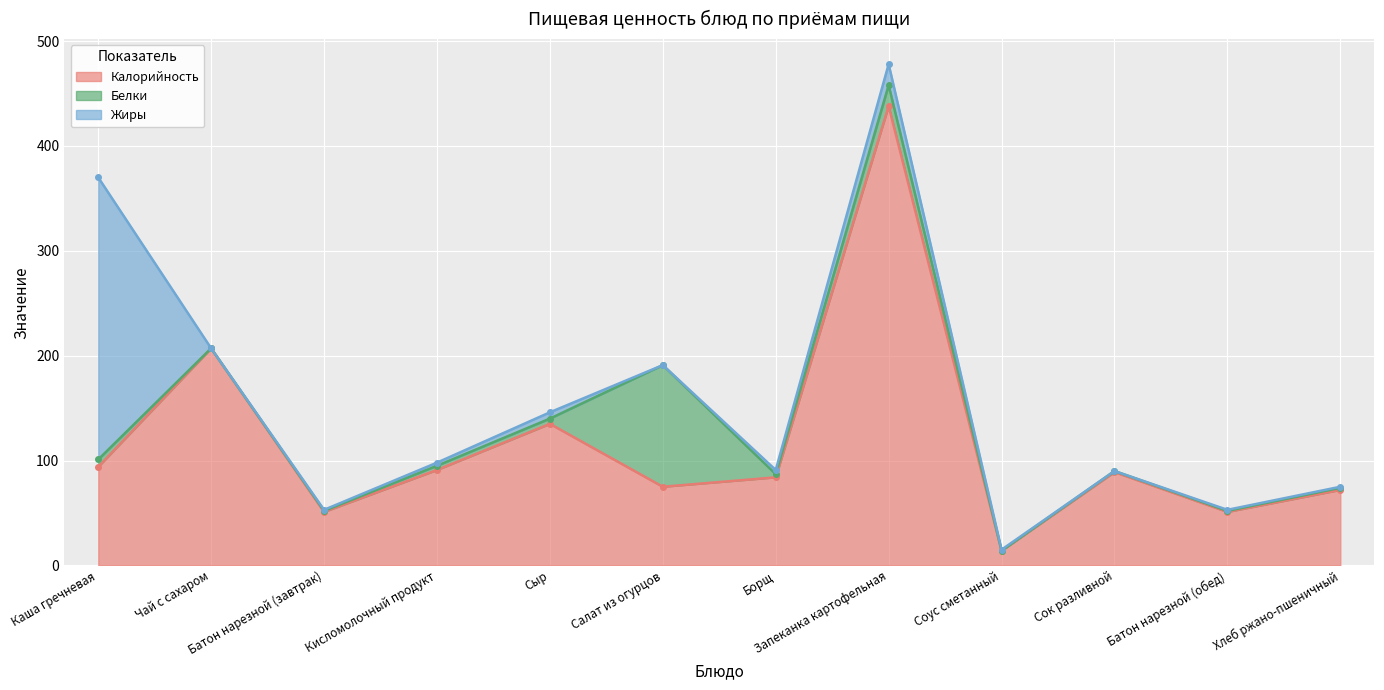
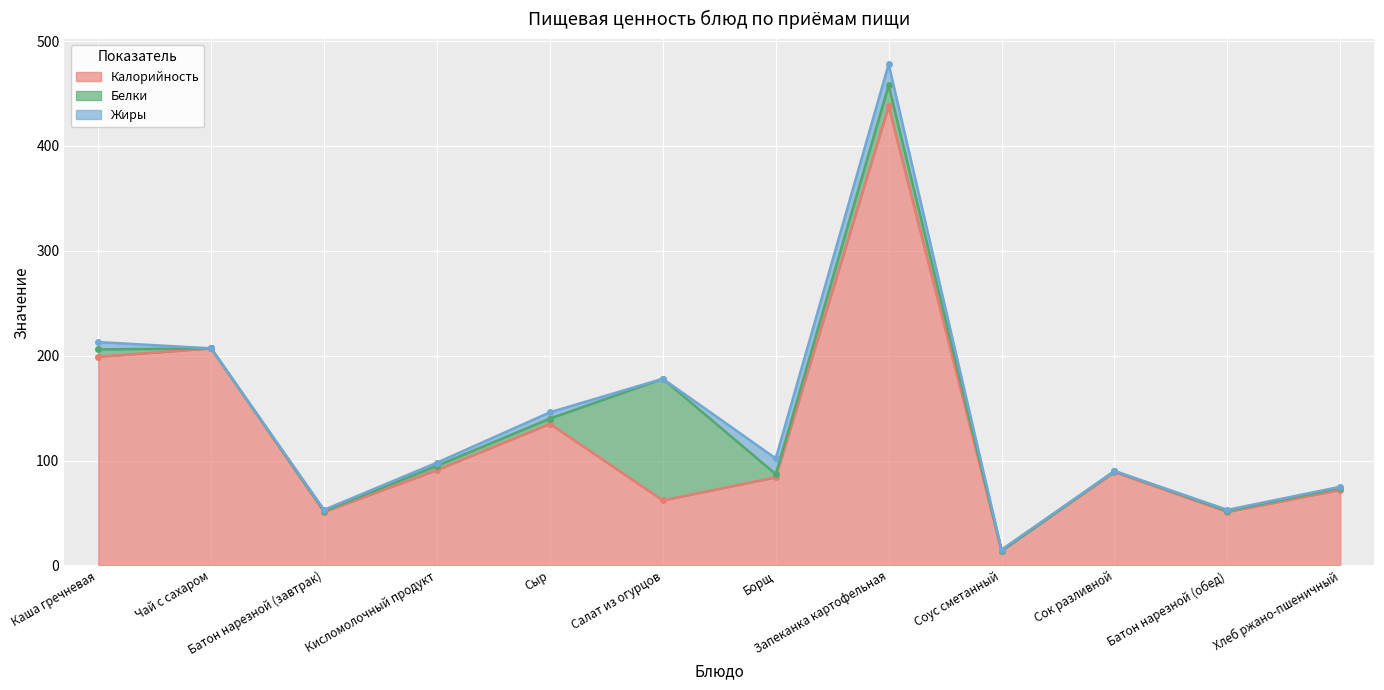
Калорийность, Каша гречневая: 94 -> 199
Жиры, Каша гречневая: 269 -> 7
Калорийность, Салат из огурцов: 75 -> 62
Жиры, Борщ: 4 -> 15
